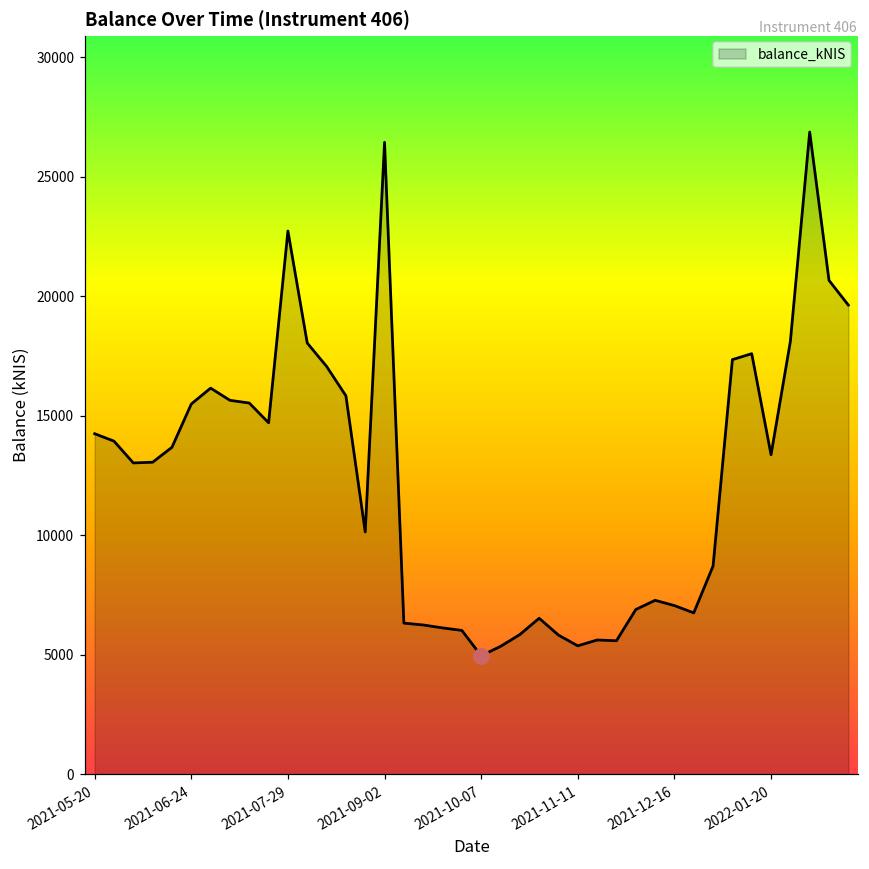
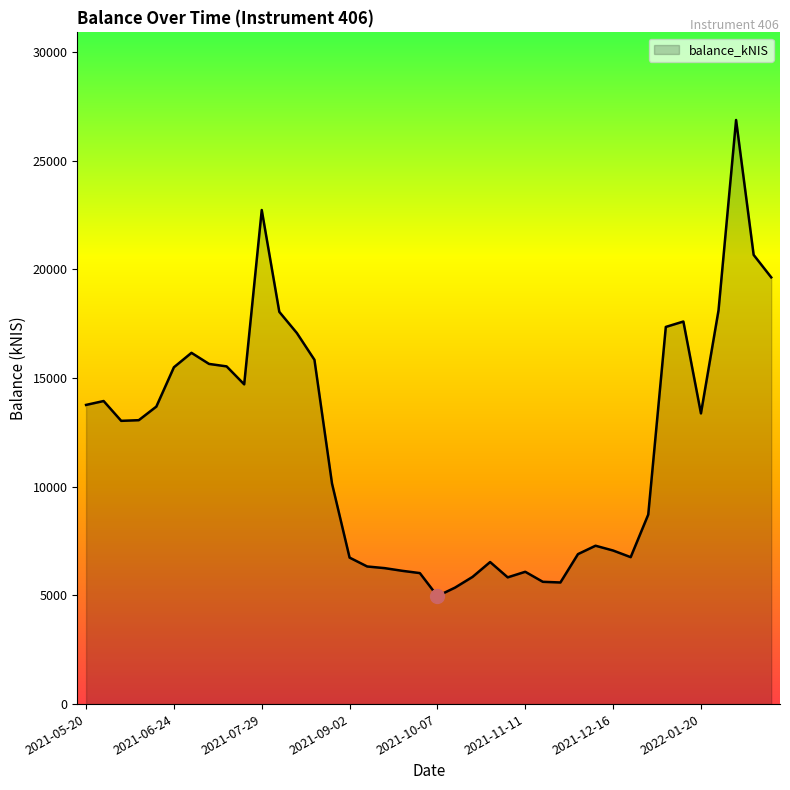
balance_kNIS, 2021-05-20: 14200 -> 13800
balance_kNIS, 2021-09-02: 26400 -> 6700
balance_kNIS, 2021-11-11: 5400 -> 6100
